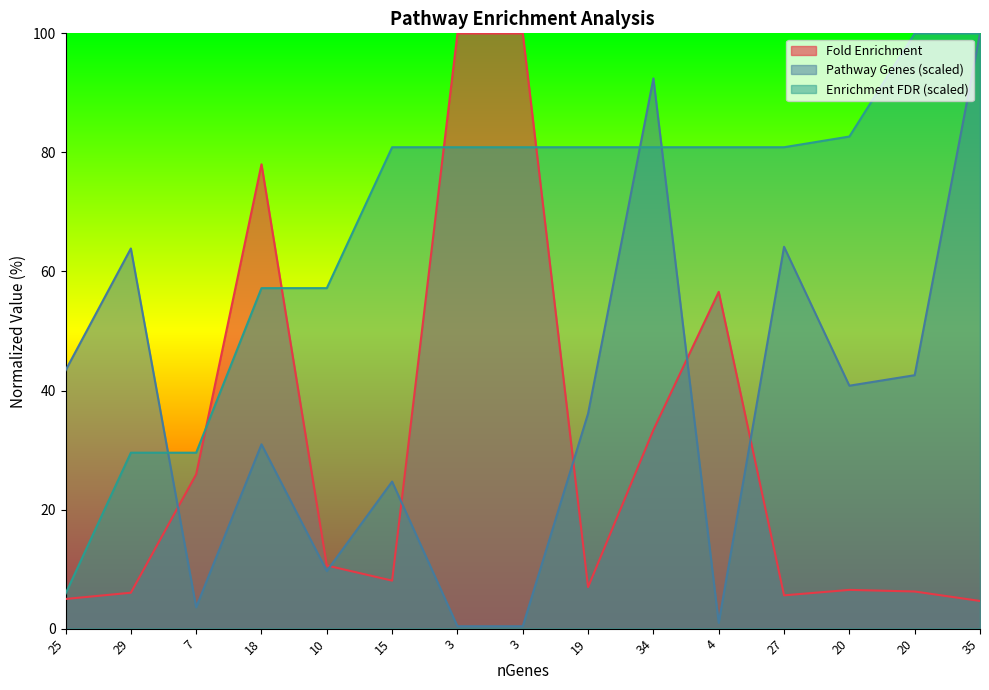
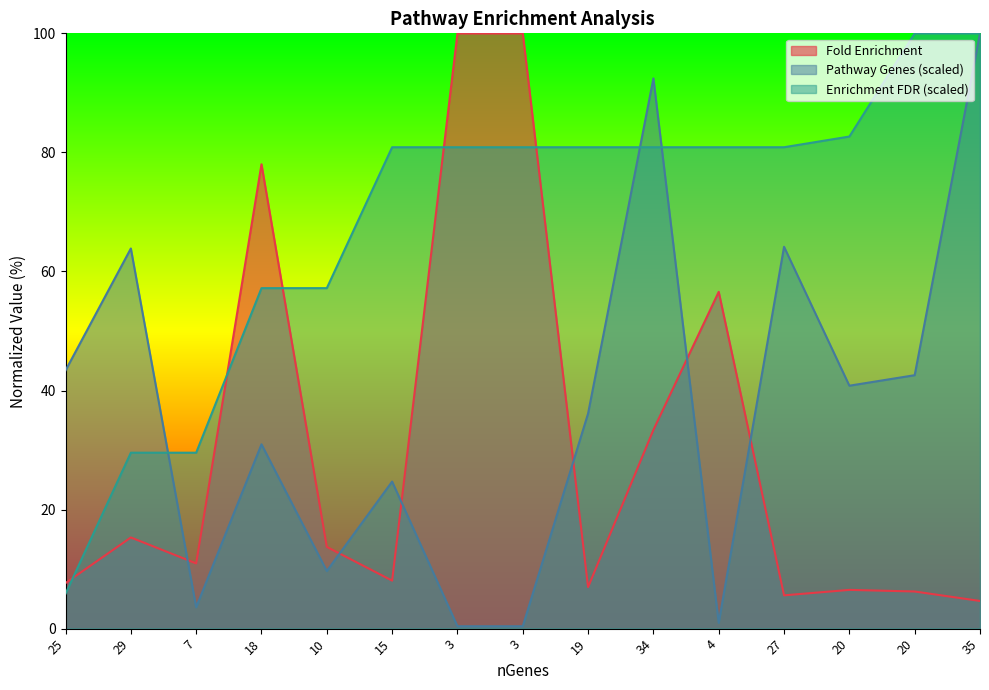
Fold Enrichment, 25: 5 -> 8
Fold Enrichment, 29: 6 -> 15
Fold Enrichment, 7: 26 -> 11
Fold Enrichment, 10: 11 -> 14
